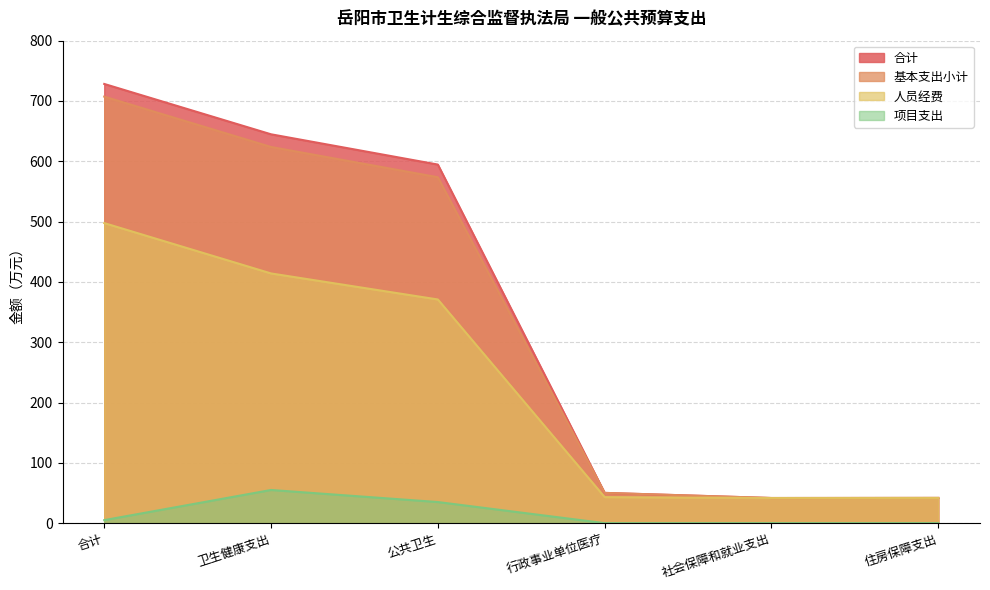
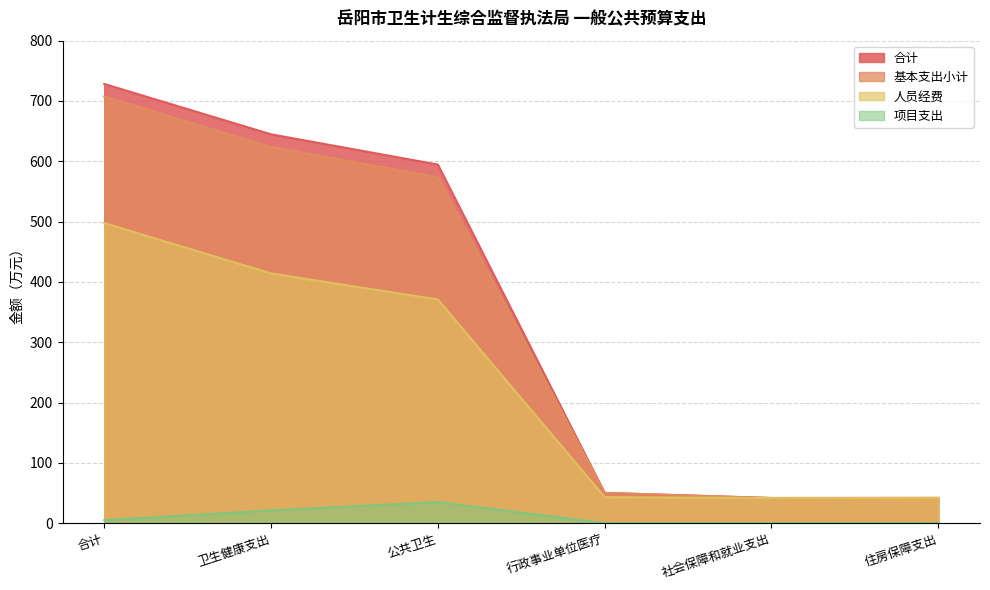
项目支出, 卫生健康支出: 60 -> 20
